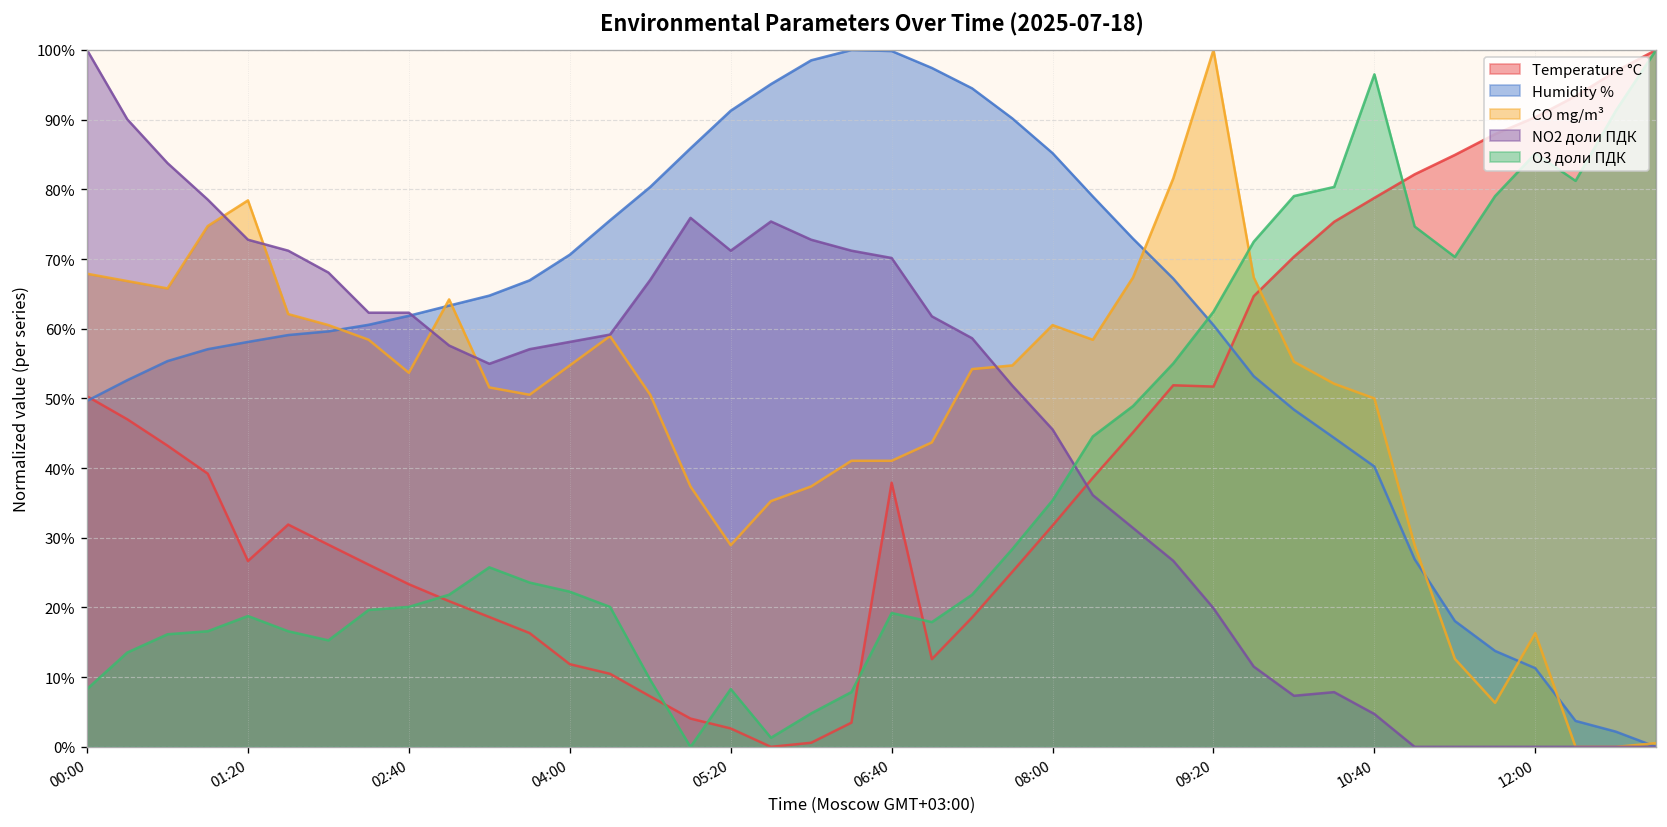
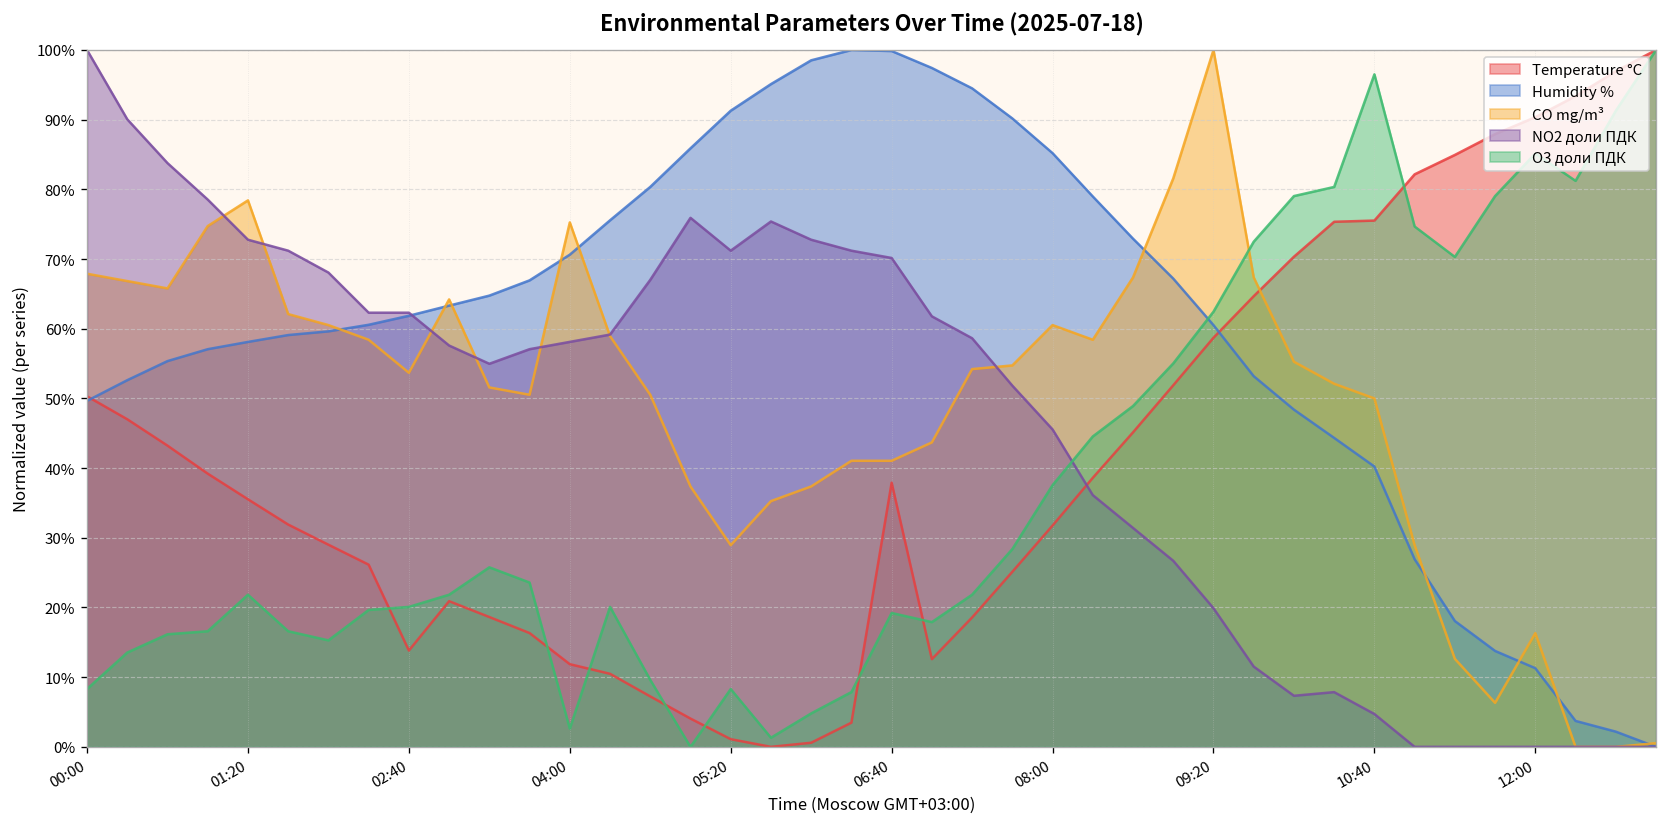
Temperature °C, 01:20: 27% -> 36%
O3 доли ПДК, 01:20: 19% -> 22%
Temperature °C, 02:40: 23% -> 14%
CO mg/m³, 04:00: 55% -> 75%
O3 доли ПДК, 04:00: 22% -> 3%
Temperature °C, 05:20: 3% -> 1%
O3 доли ПДК, 08:00: 35% -> 38%
Temperature °C, 09:20: 52% -> 59%
Temperature °C, 10:40: 79% -> 76%
